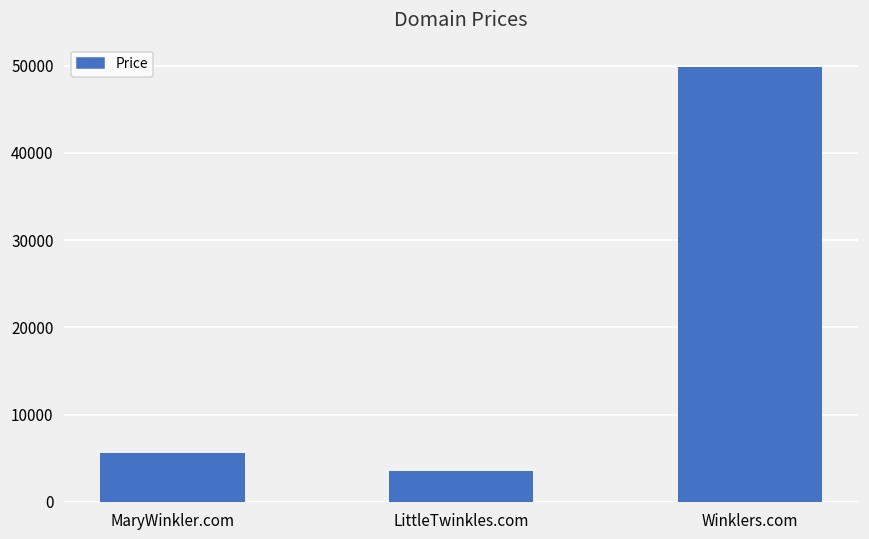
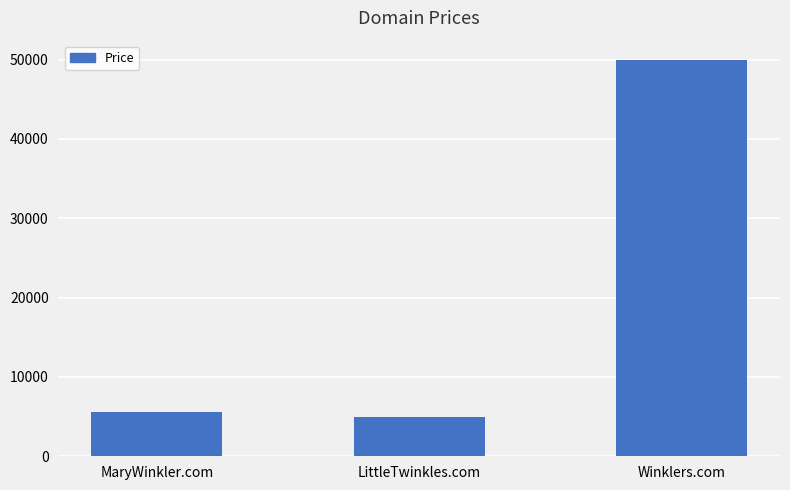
LittleTwinkles.com: 4000 -> 5000
